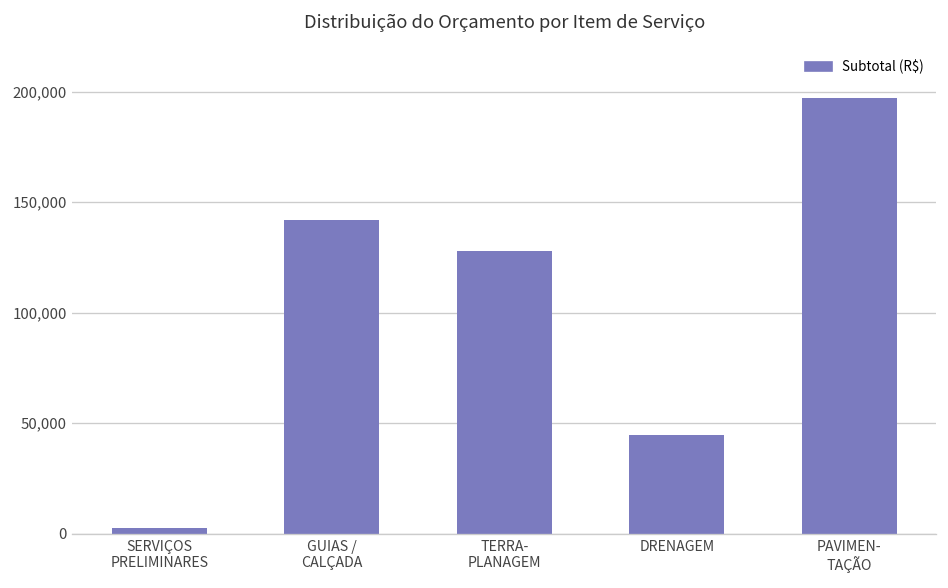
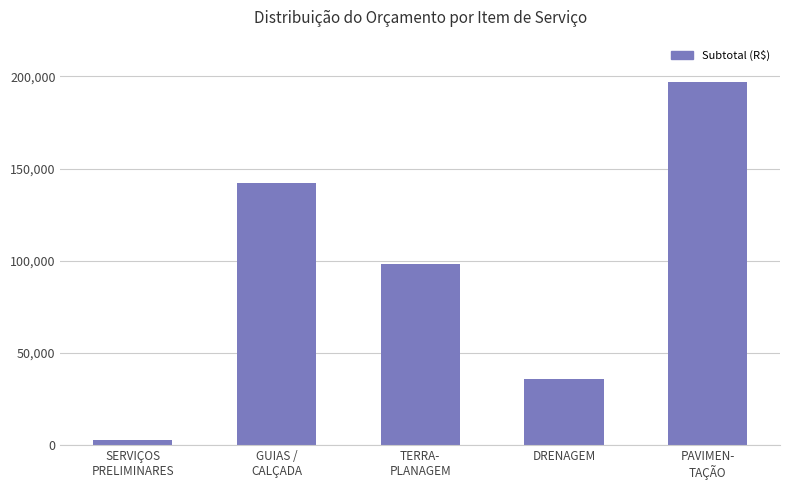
TERRA- PLANAGEM: 128,000 -> 98,000
DRENAGEM: 44,000 -> 36,000
